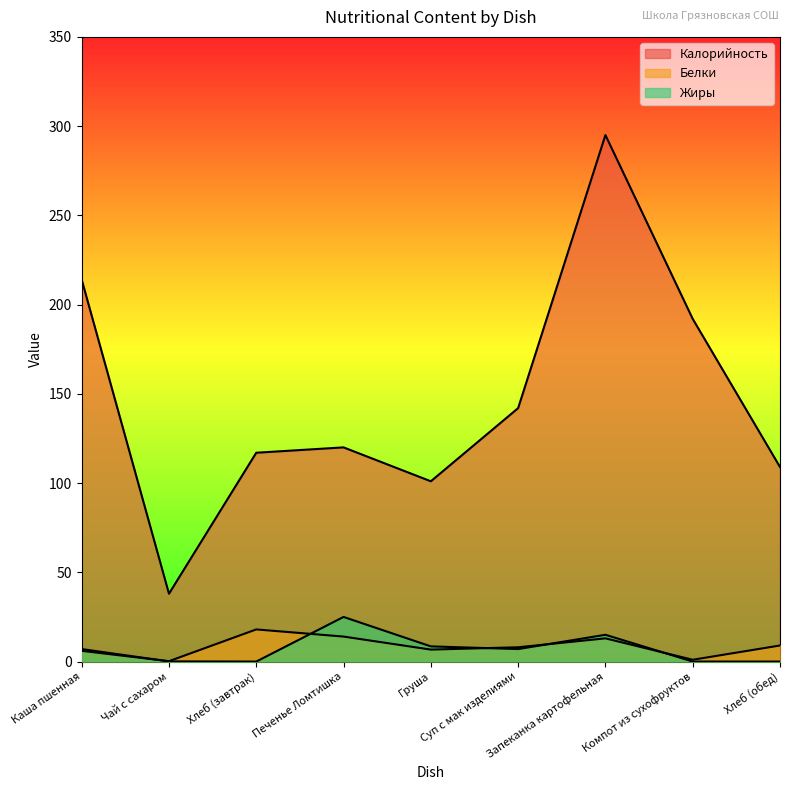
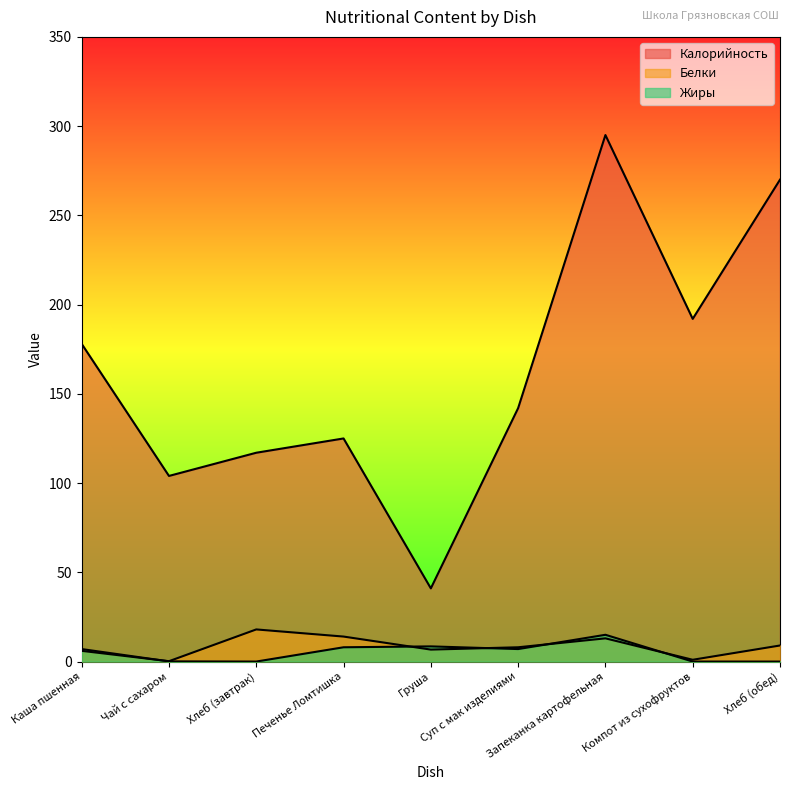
Калорийность, Каша пшенная: 214 -> 178
Калорийность, Чай с сахаром: 38 -> 104
Калорийность, Печенье Ломтишка: 120 -> 125
Жиры, Печенье Ломтишка: 25 -> 8
Калорийность, Груша: 101 -> 41
Калорийность, Хлеб (обед): 109 -> 270
